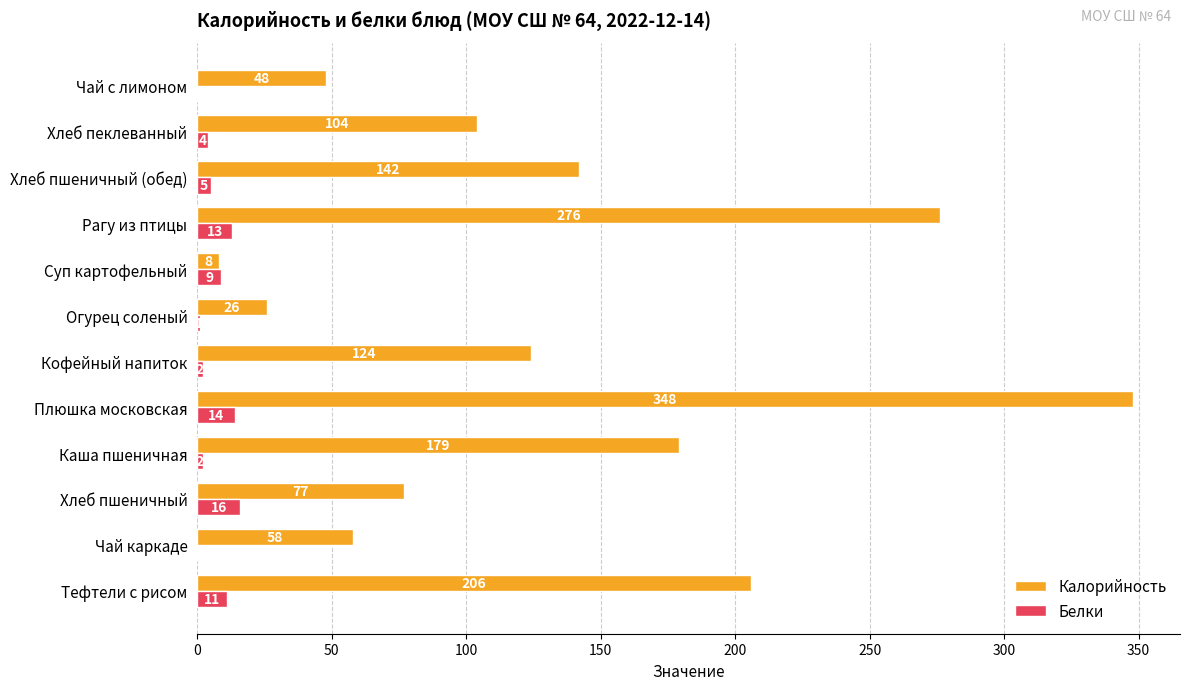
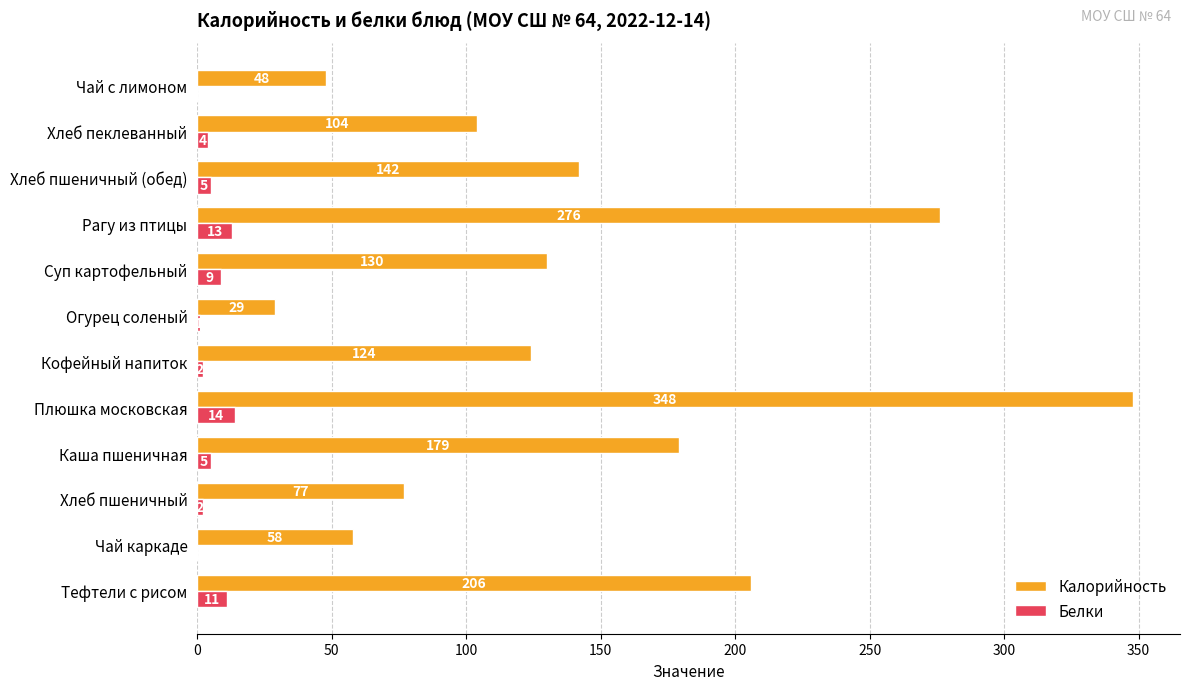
Калорийность, Суп картофельный: 8 -> 130
Калорийность, Огурец соленый: 26 -> 29
Белки, Каша пшеничная: 2 -> 5
Белки, Хлеб пшеничный: 16 -> 2
